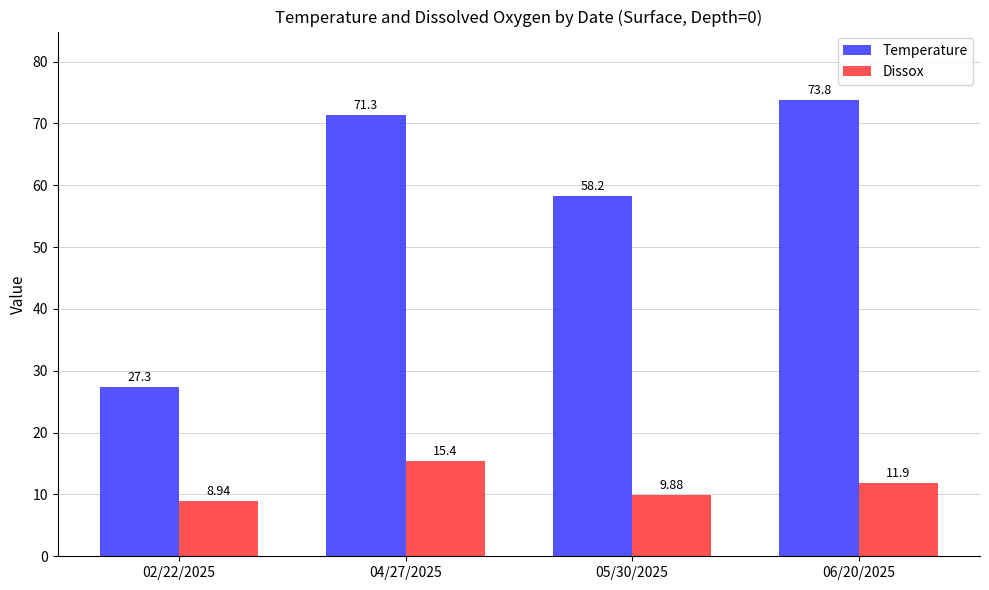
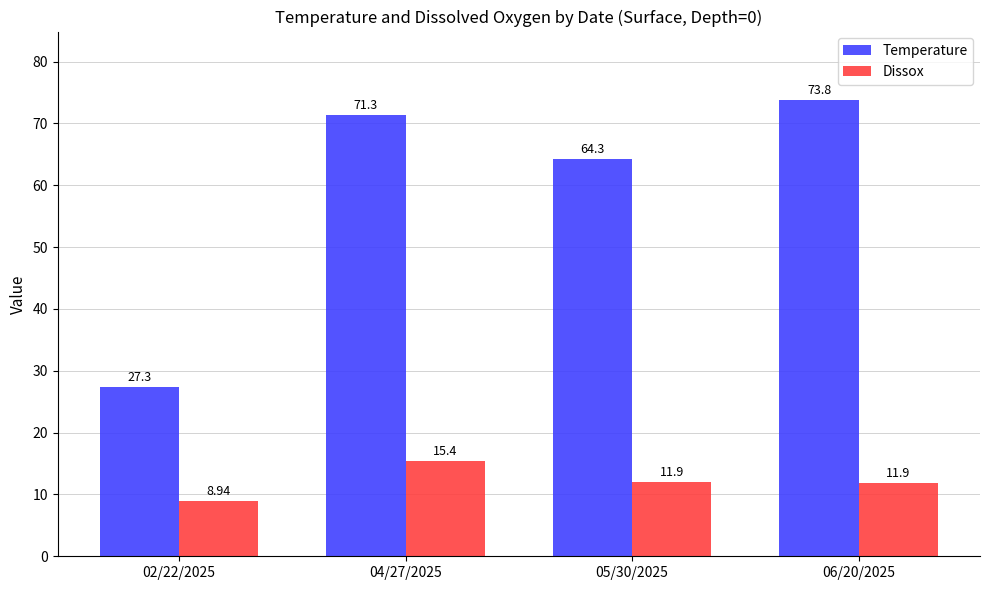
Temperature, 05/30/2025: 58.2 -> 64.3
Dissox, 05/30/2025: 9.88 -> 11.9
